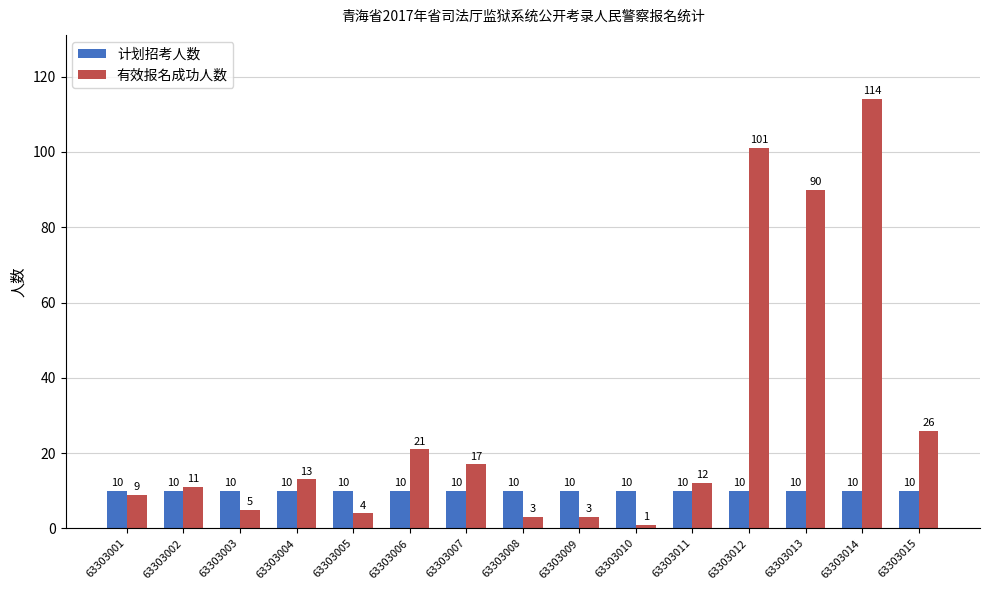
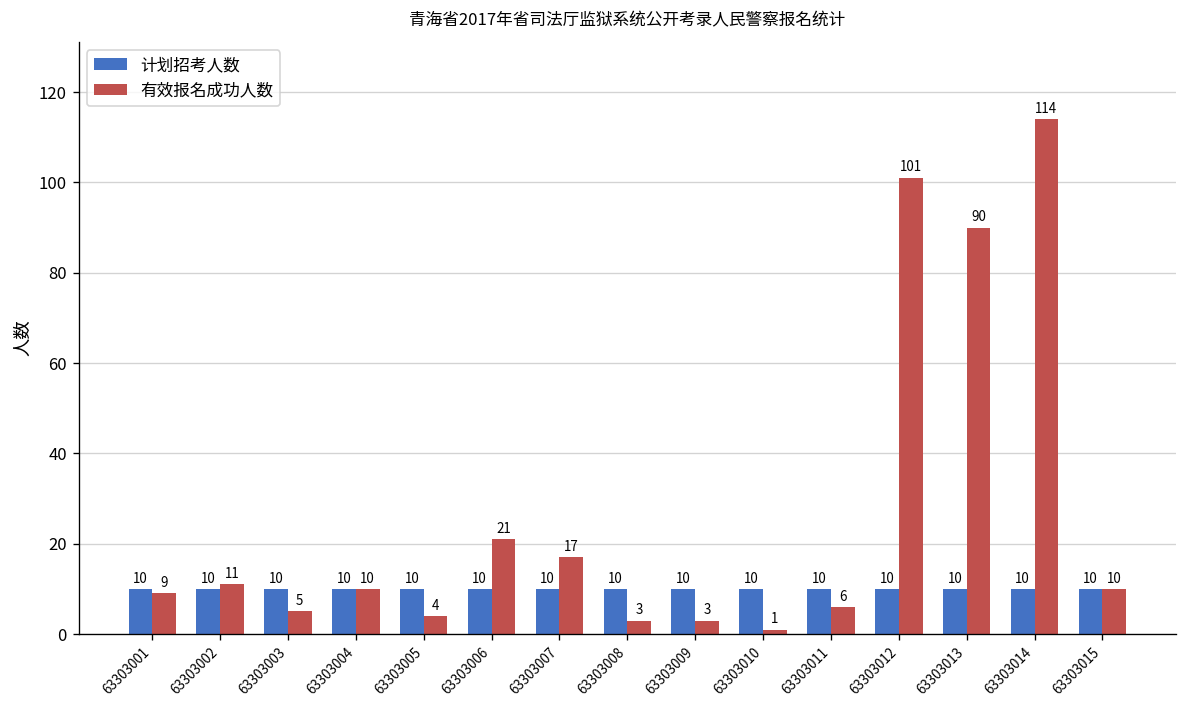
有效报名成功人数, 63303004: 13 -> 10
有效报名成功人数, 63303011: 12 -> 6
有效报名成功人数, 63303015: 26 -> 10
